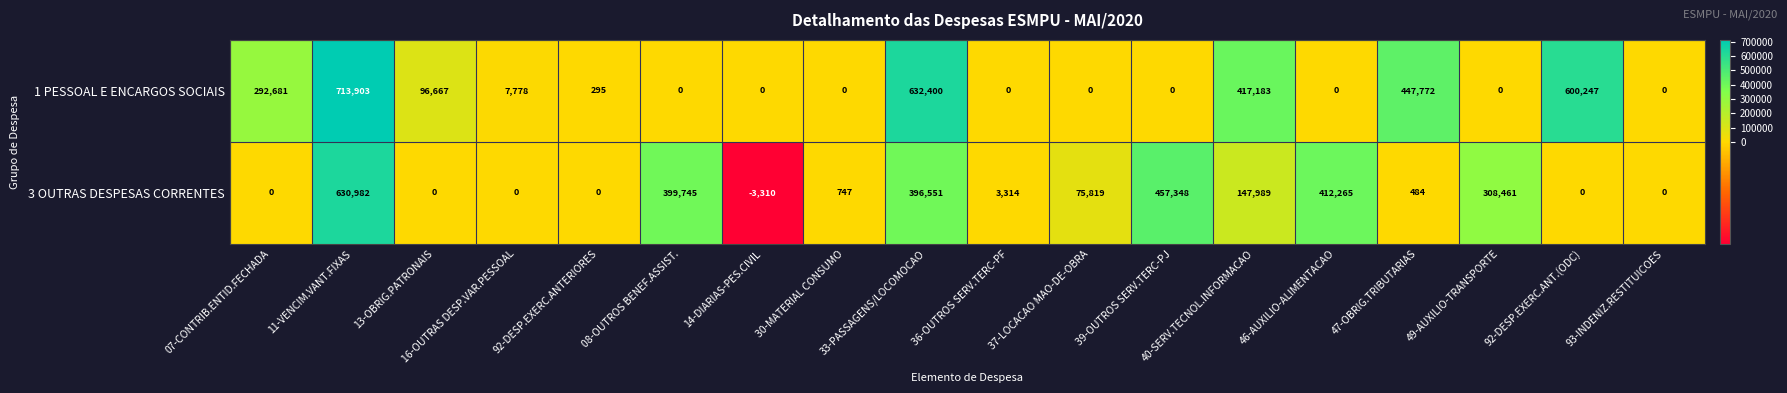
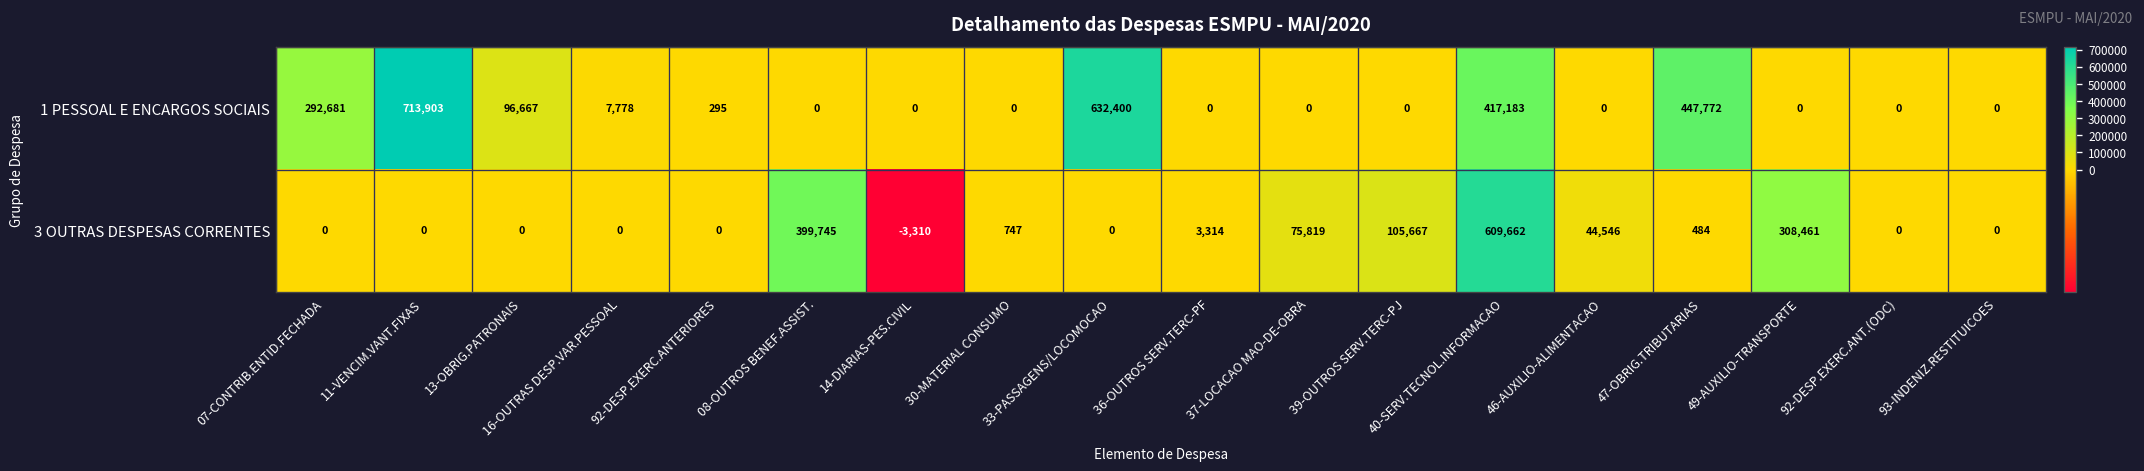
1 PESSOAL E ENCARGOS SOCIAIS, 92-DESP.EXERC.ANT.(ODC): 600,247 -> 0
3 OUTRAS DESPESAS CORRENTES, 11-VENCIM.VANT.FIXAS: 630,982 -> 0
3 OUTRAS DESPESAS CORRENTES, 33-PASSAGENS/LOCOMOCAO: 396,551 -> 0
3 OUTRAS DESPESAS CORRENTES, 39-OUTROS SERV.TERC-PJ: 457,348 -> 105,667
3 OUTRAS DESPESAS CORRENTES, 40-SERV.TECNOL.INFORMACAO: 147,989 -> 609,662
3 OUTRAS DESPESAS CORRENTES, 46-AUXILIO-ALIMENTACAO: 412,265 -> 44,546
